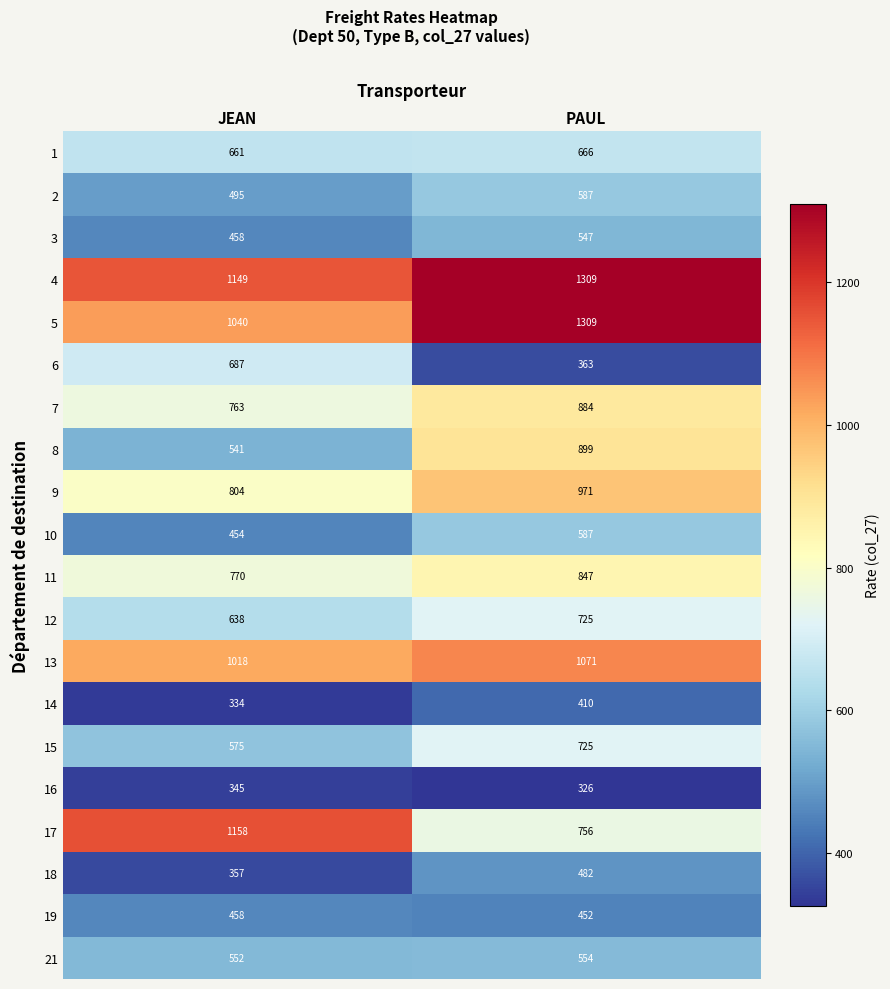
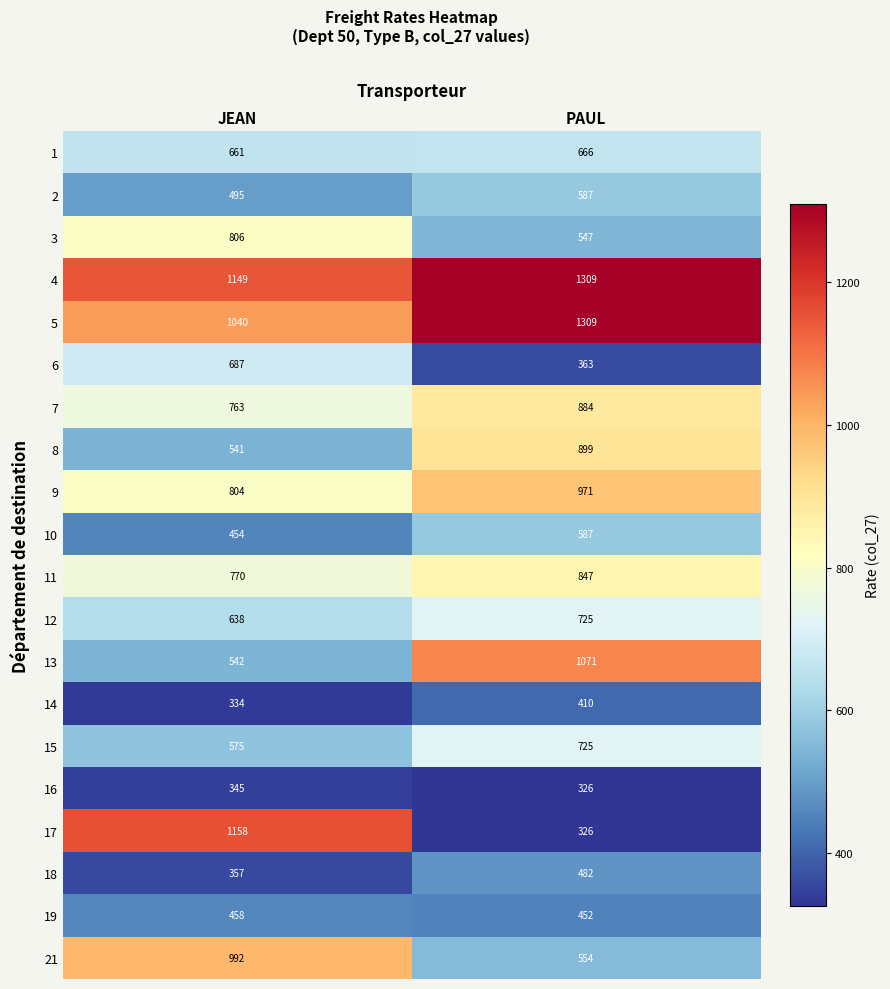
3, JEAN: 458 -> 806
13, JEAN: 1018 -> 542
17, PAUL: 756 -> 326
21, JEAN: 552 -> 992
